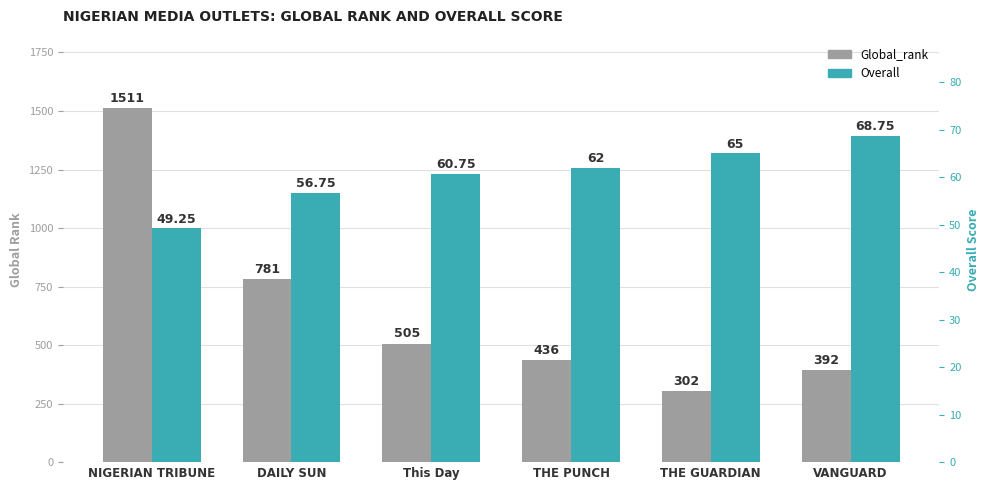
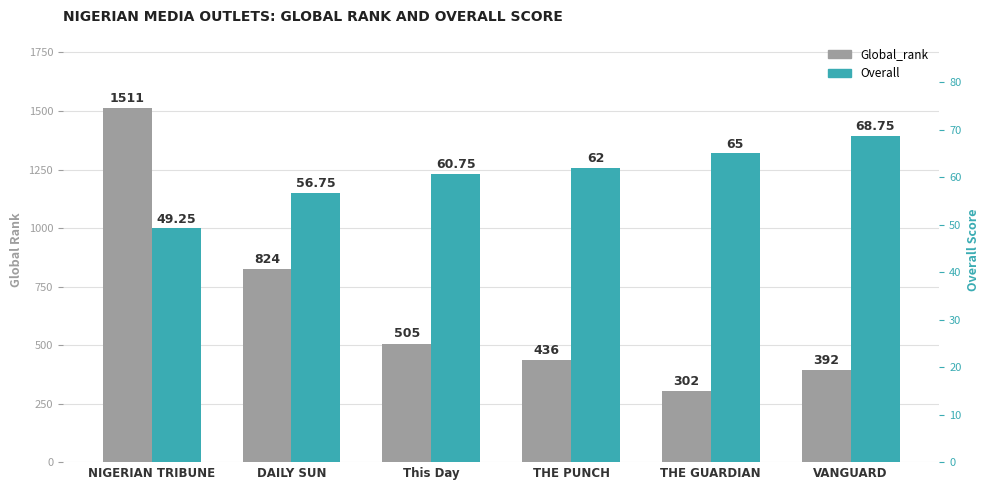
Global_rank, DAILY SUN: 781 -> 824
